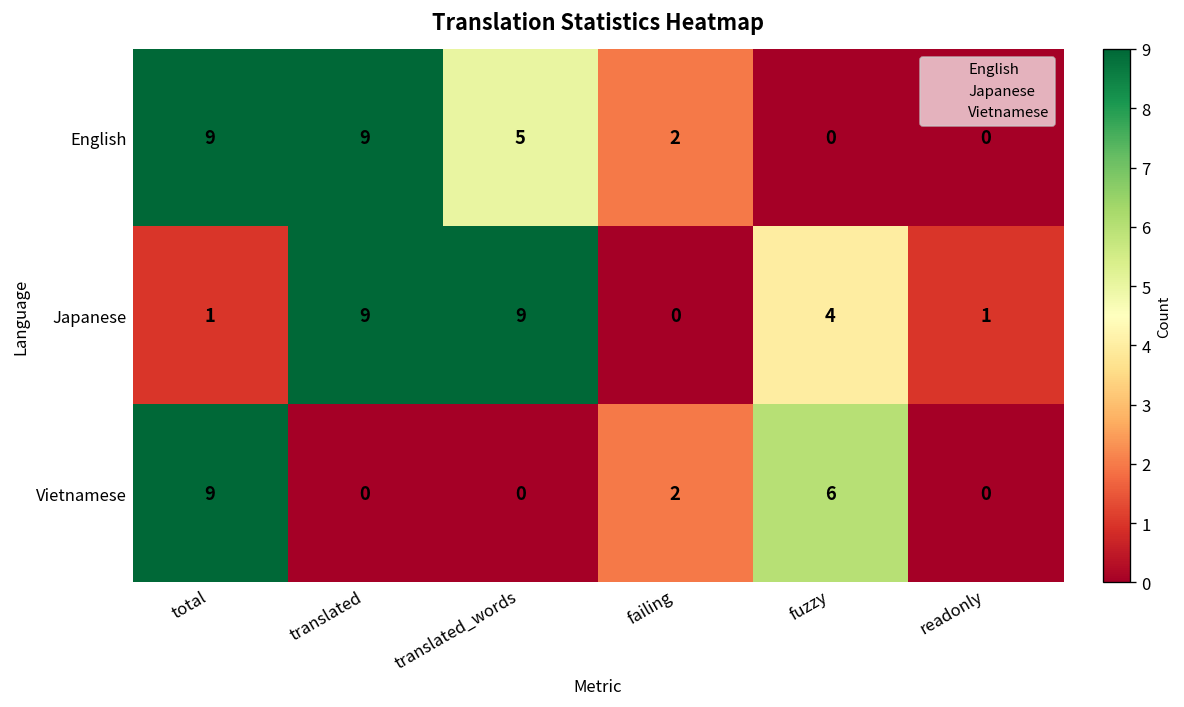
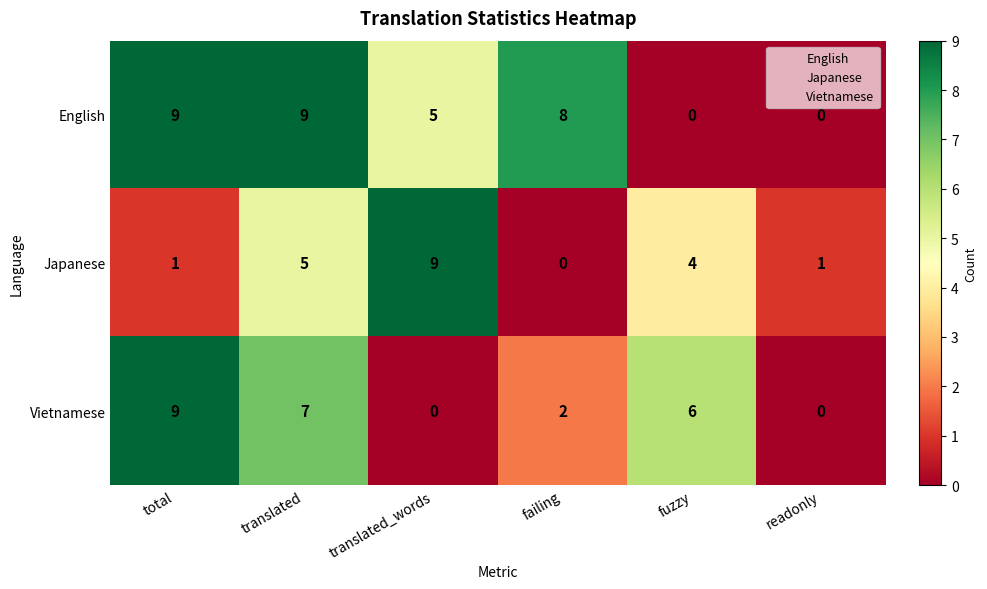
English, failing: 2 -> 8
Japanese, translated: 9 -> 5
Vietnamese, translated: 0 -> 7
